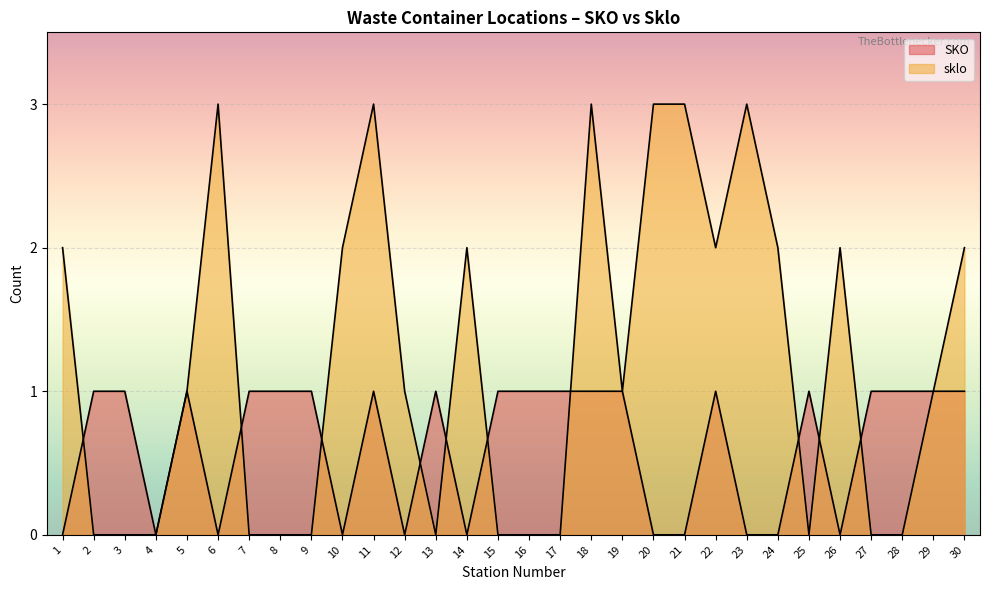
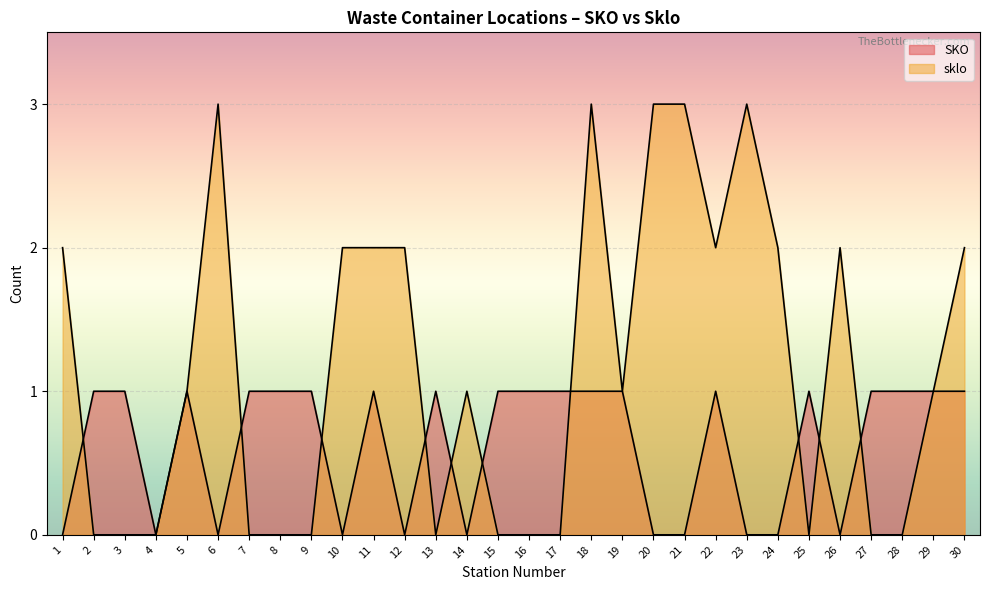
sklo, 11: 3 -> 2
sklo, 12: 1 -> 2
sklo, 14: 2 -> 1
